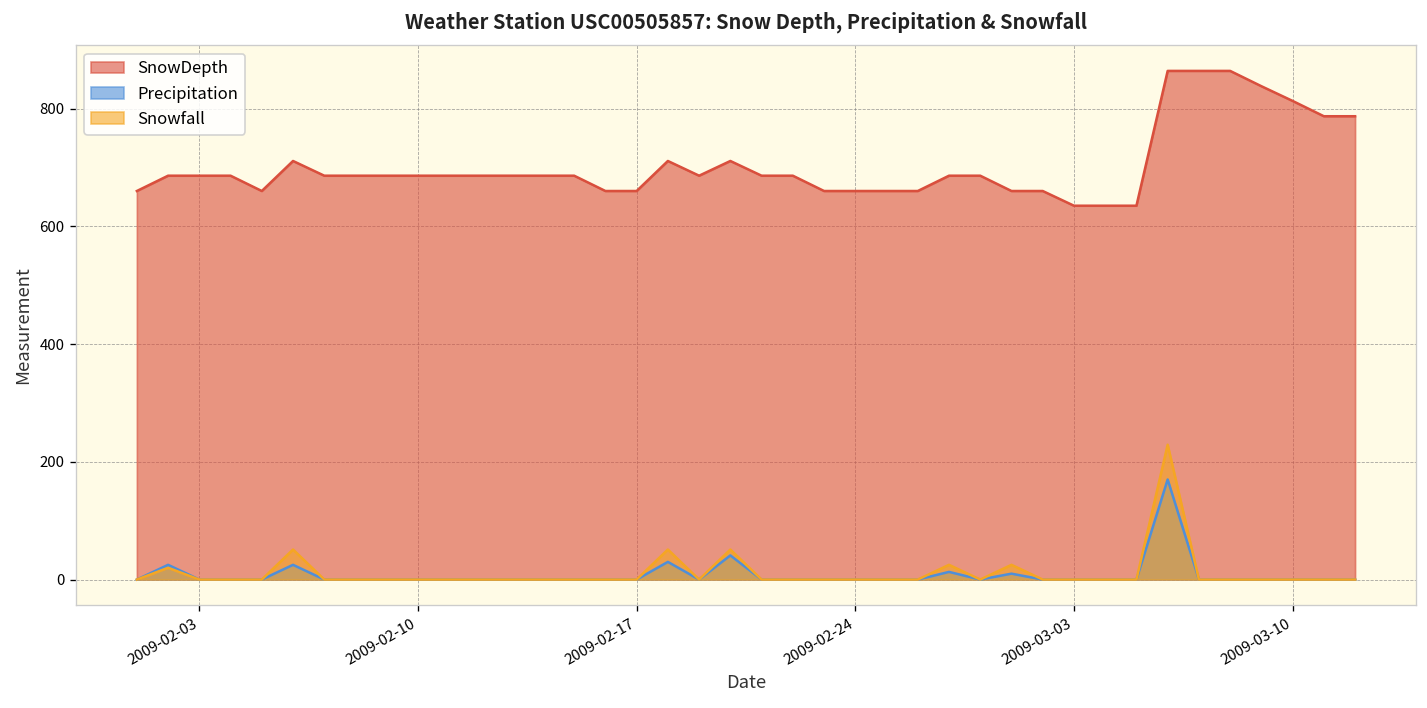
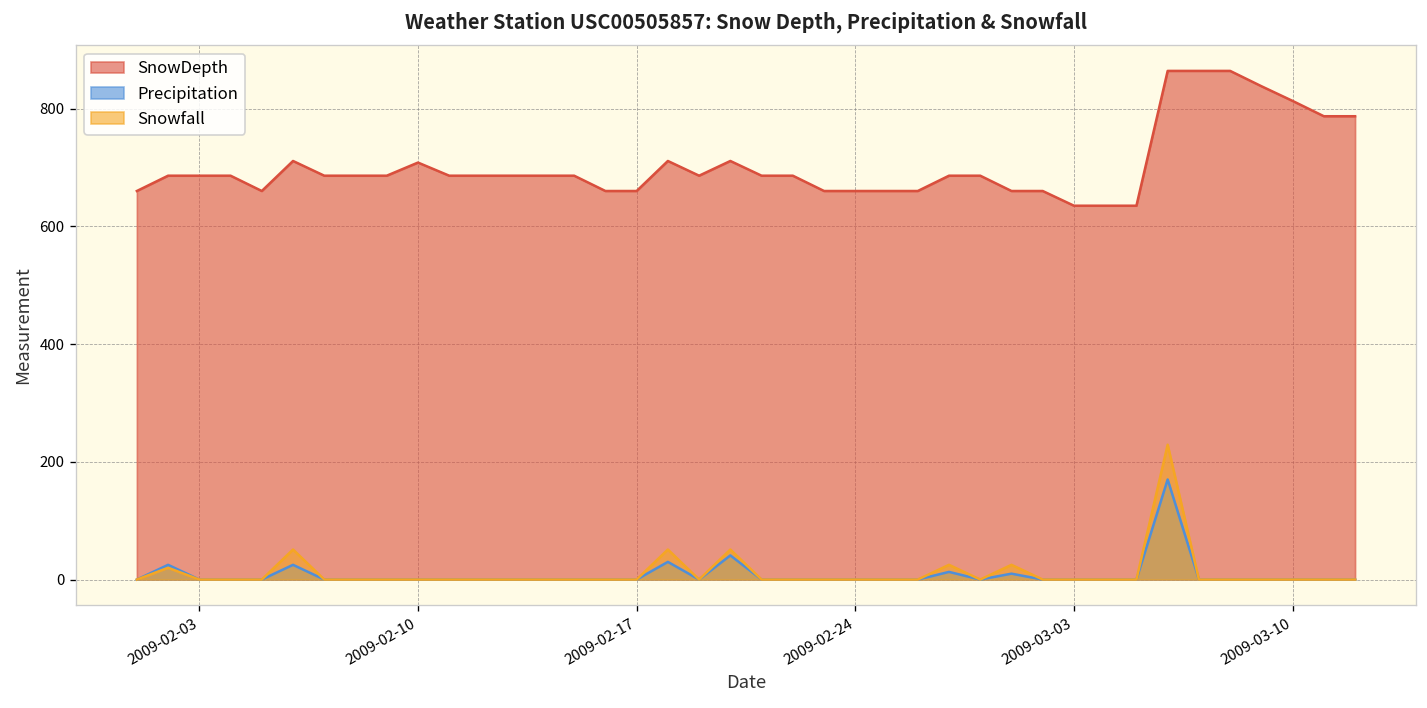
SnowDepth, 2009-02-10: 690 -> 710
